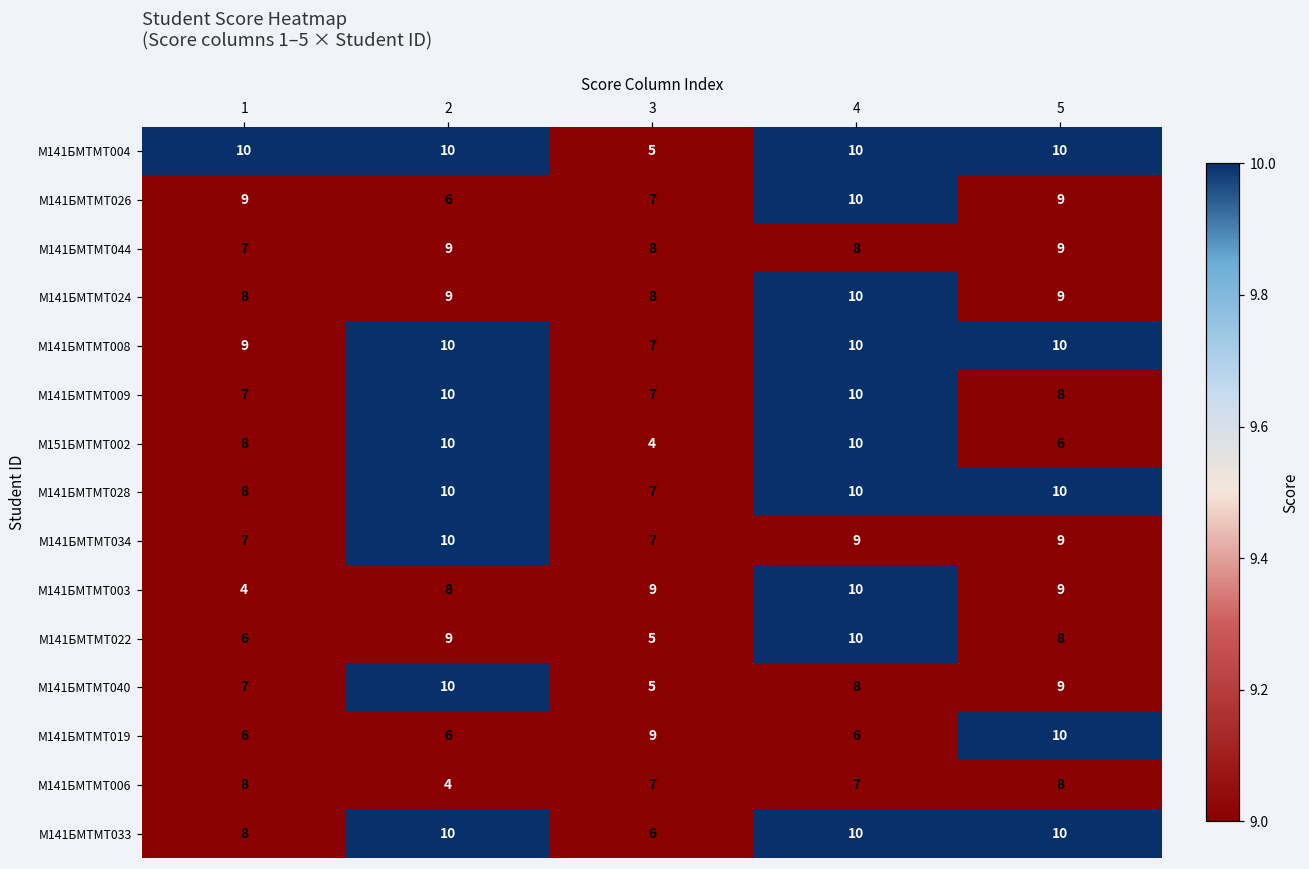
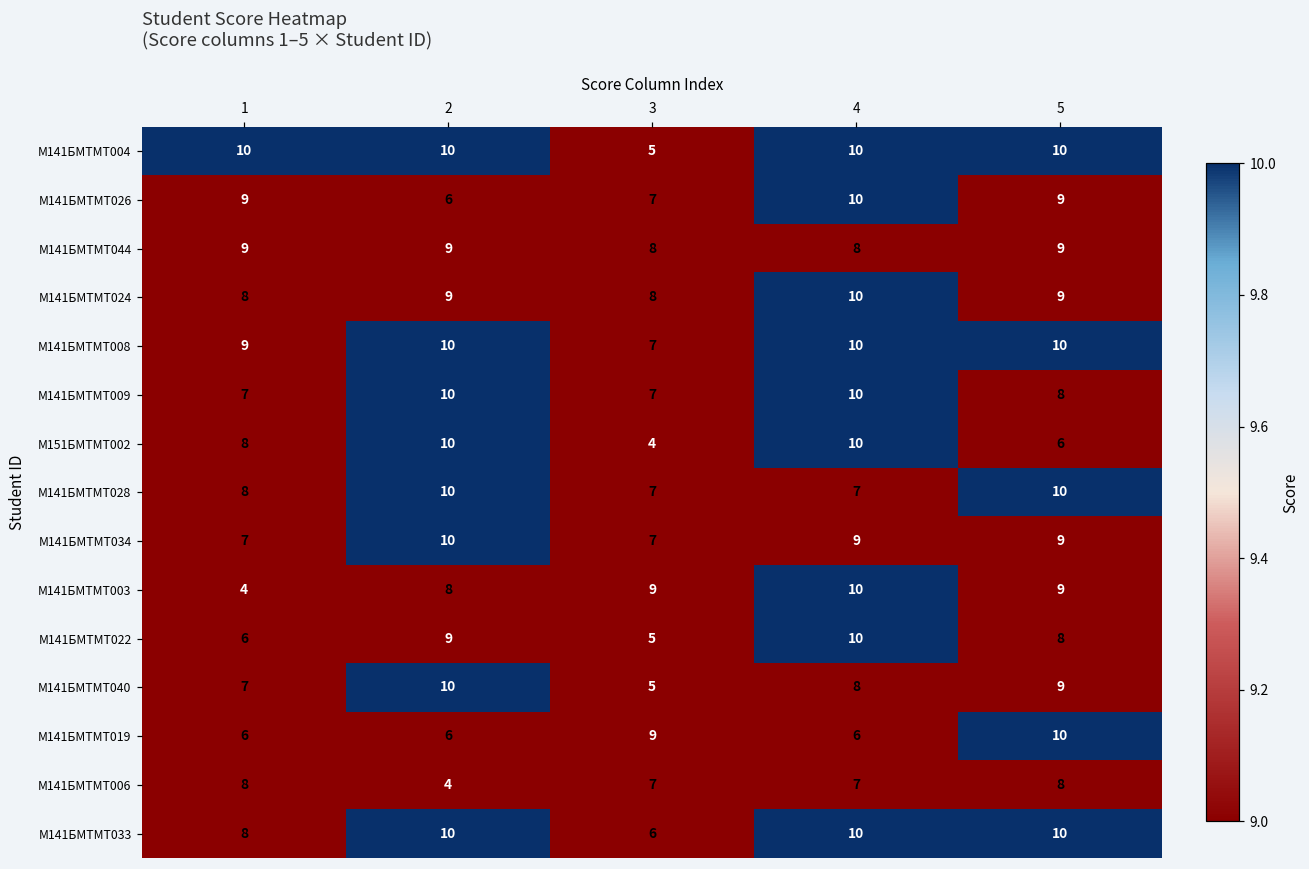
М141БМТМТ044, 1: 7 -> 9
М141БМТМТ028, 4: 10 -> 7
